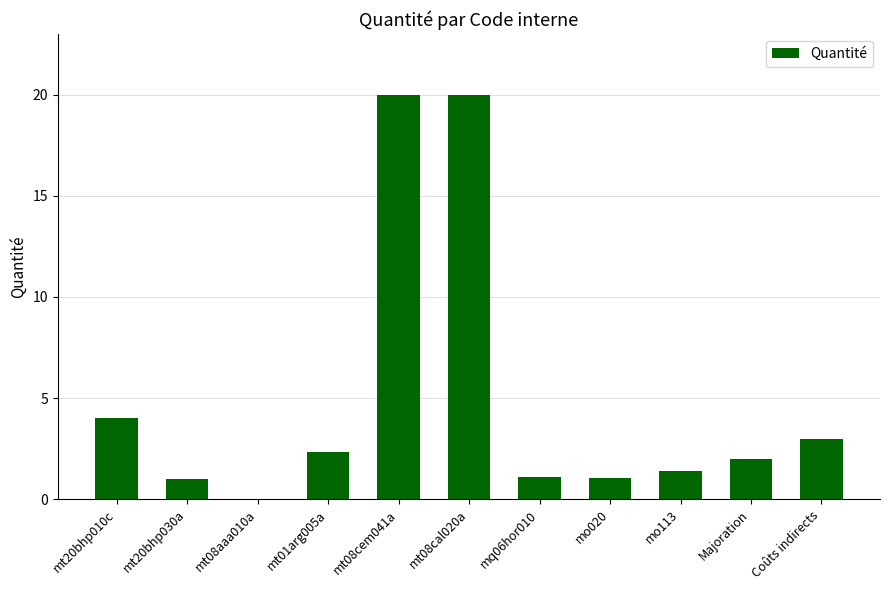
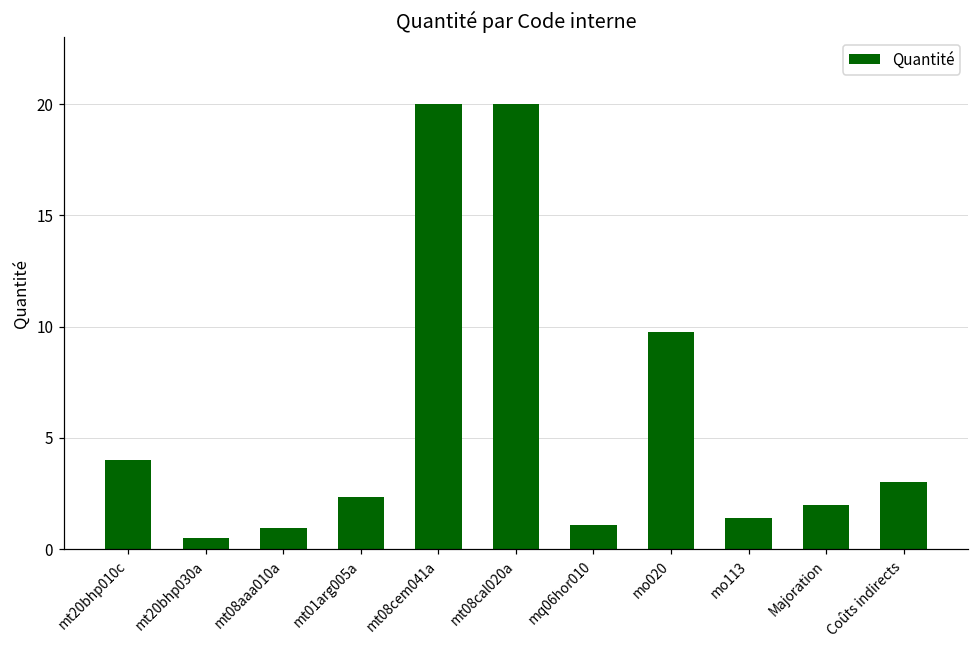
mt20bhp030a: 1.0 -> 0.5
mt08aaa010a: 0.0 -> 0.9
mo020: 1.1 -> 9.8
